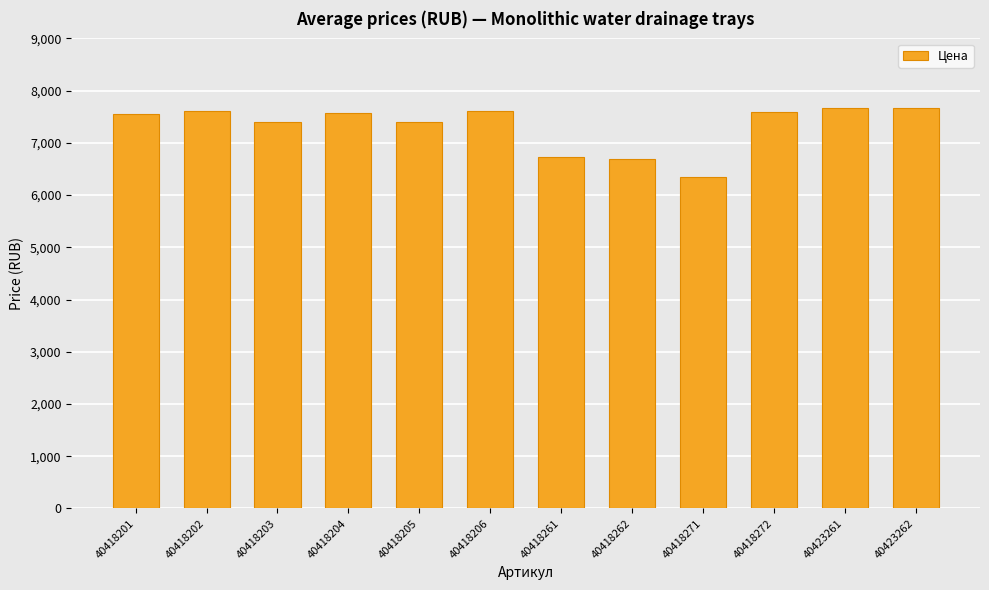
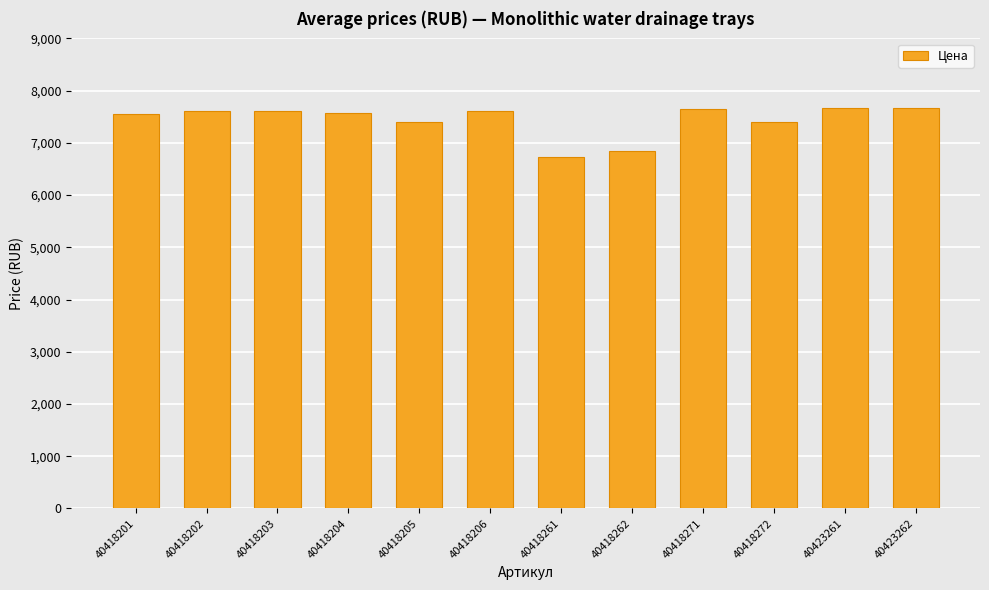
40418203: 7,400 -> 7,600
40418262: 6,700 -> 6,800
40418271: 6,300 -> 7,600
40418272: 7,600 -> 7,400
